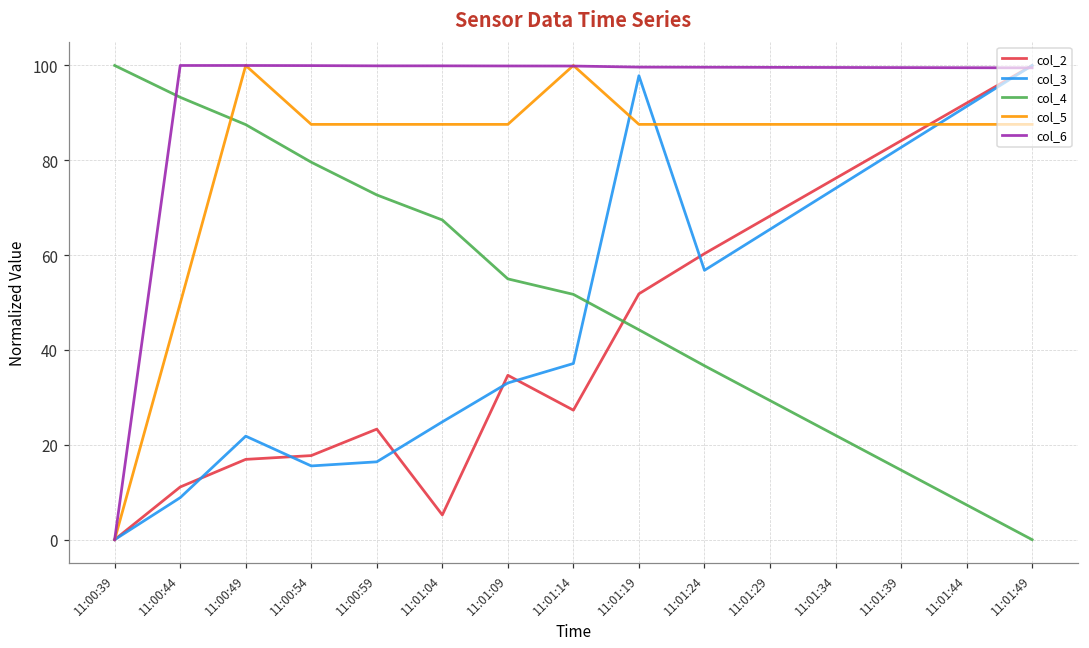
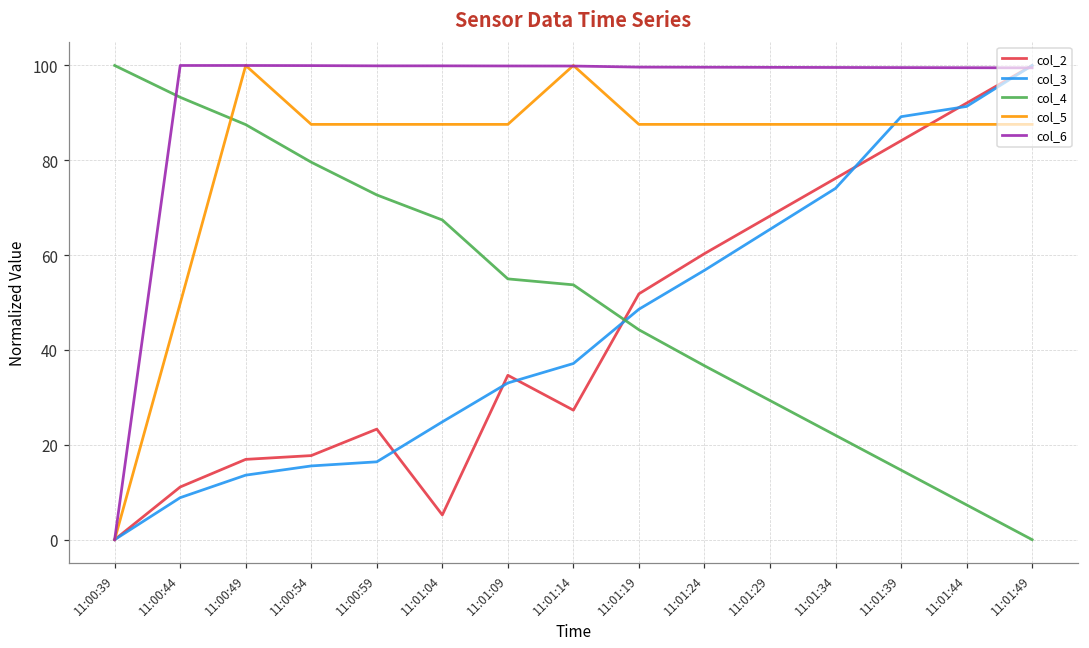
col_3, 11:00:49: 22 -> 14
col_4, 11:01:14: 52 -> 54
col_3, 11:01:19: 98 -> 49
col_3, 11:01:39: 83 -> 89
